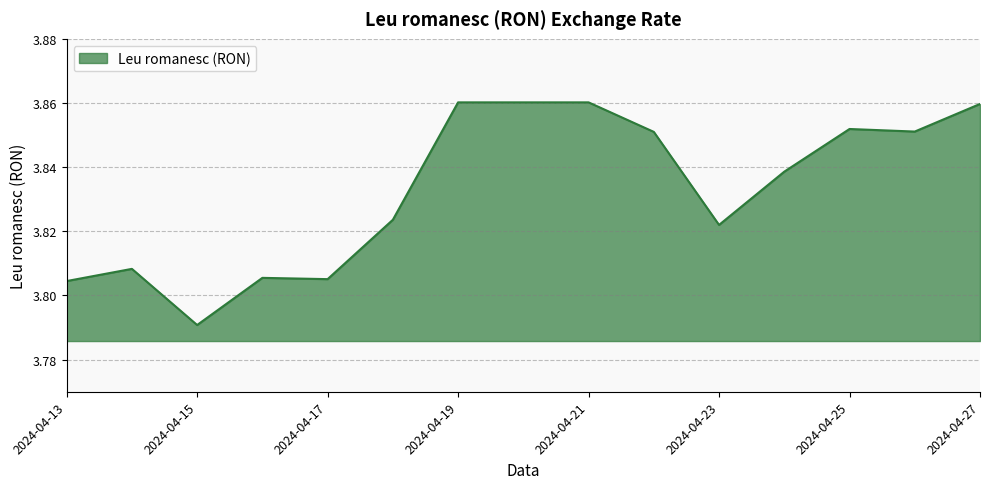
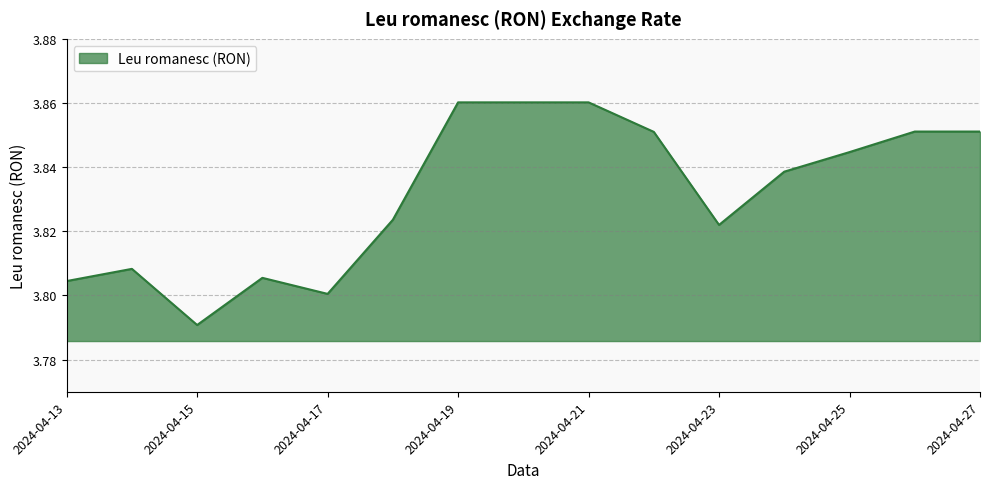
2024-04-17: 3.805 -> 3.801
2024-04-25: 3.852 -> 3.845
2024-04-27: 3.860 -> 3.851
